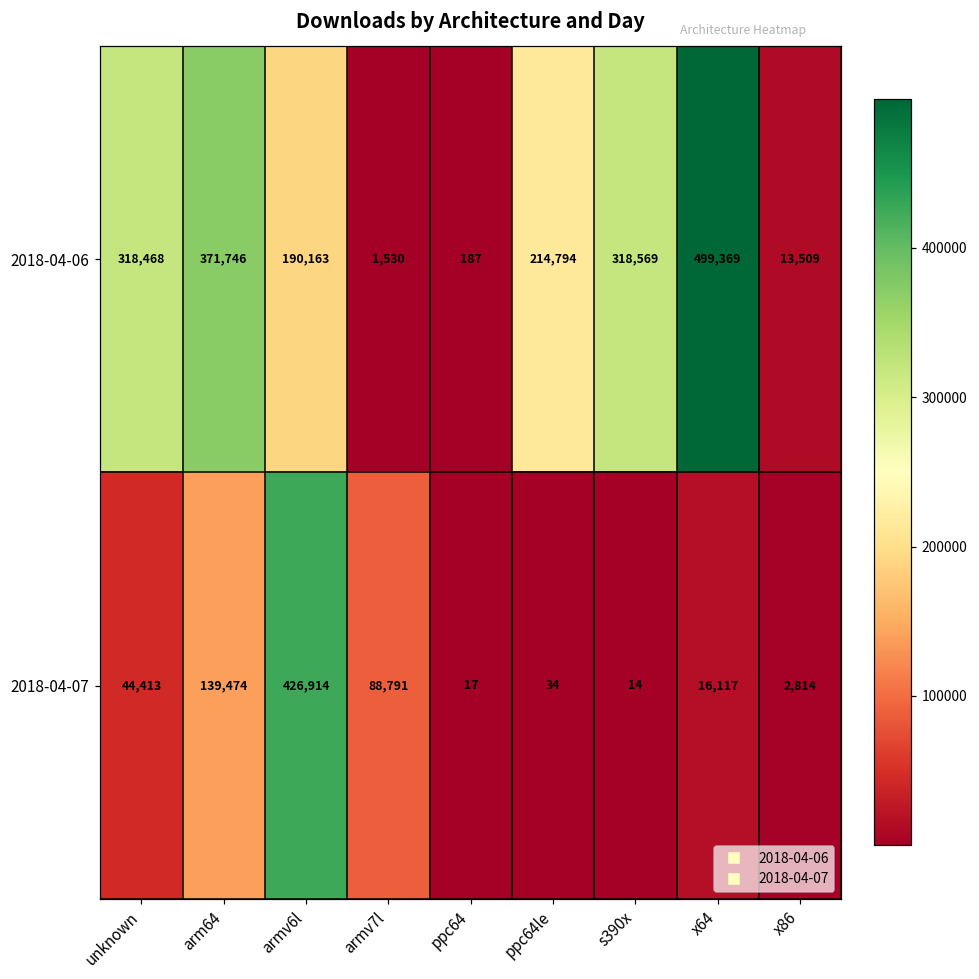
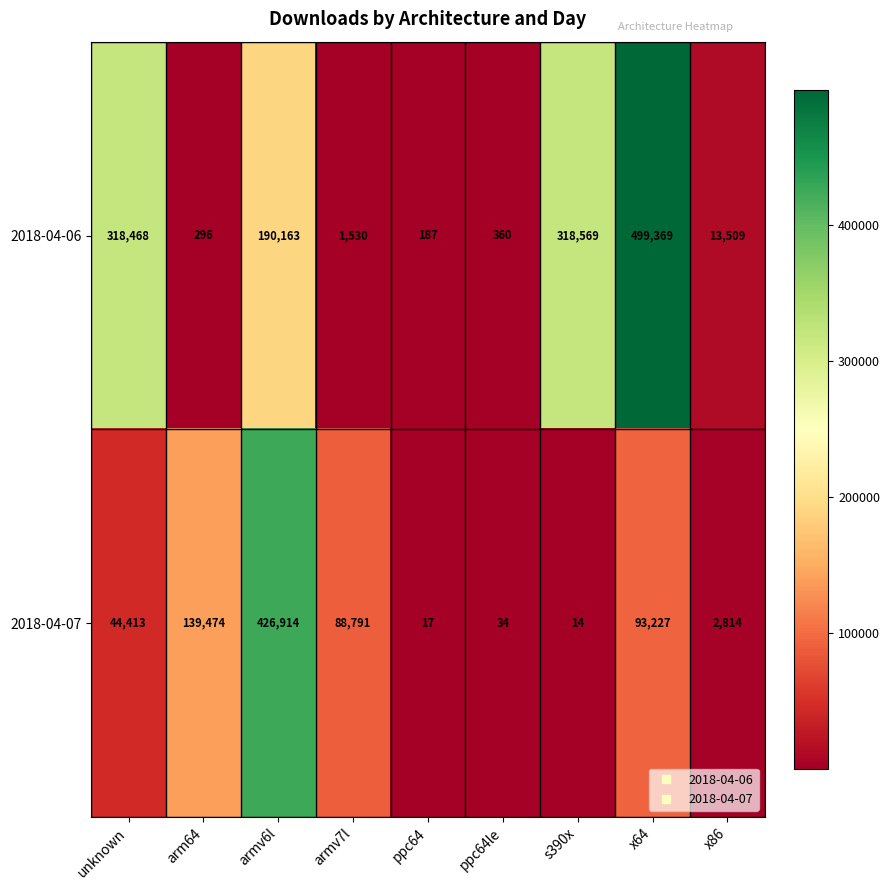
2018-04-06, arm64: 371,746 -> 296
2018-04-06, ppc64le: 214,794 -> 360
2018-04-07, x64: 16,117 -> 93,227
